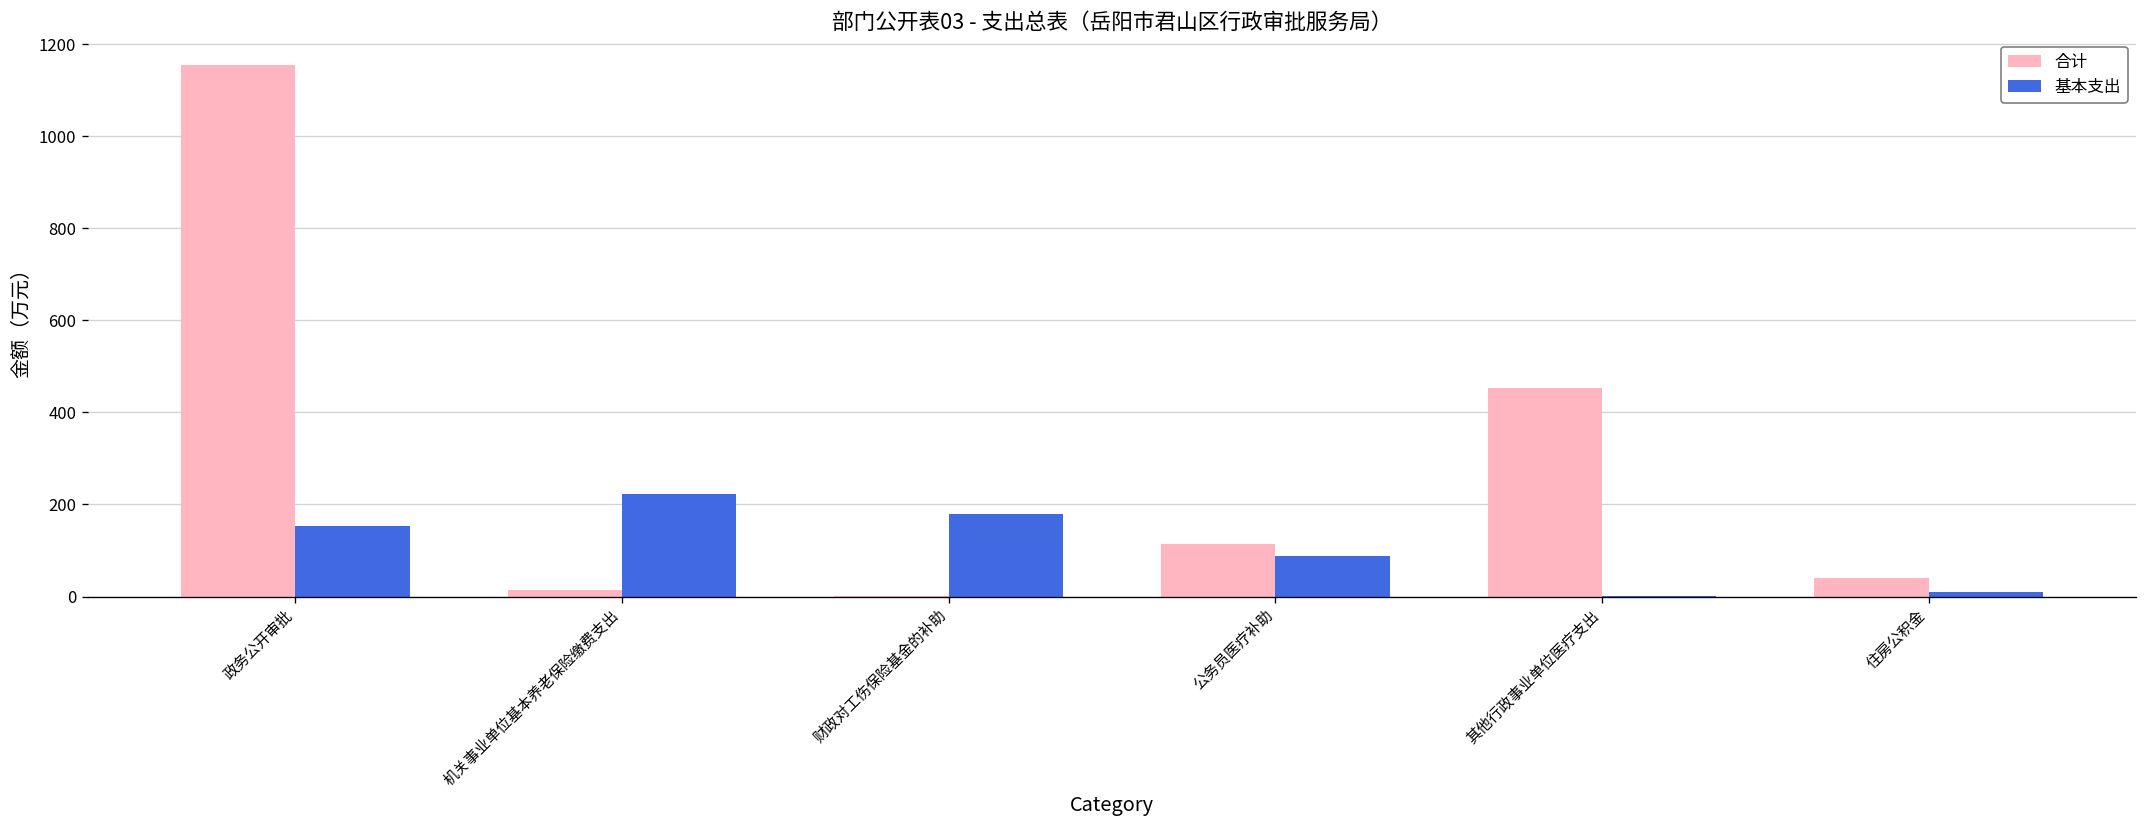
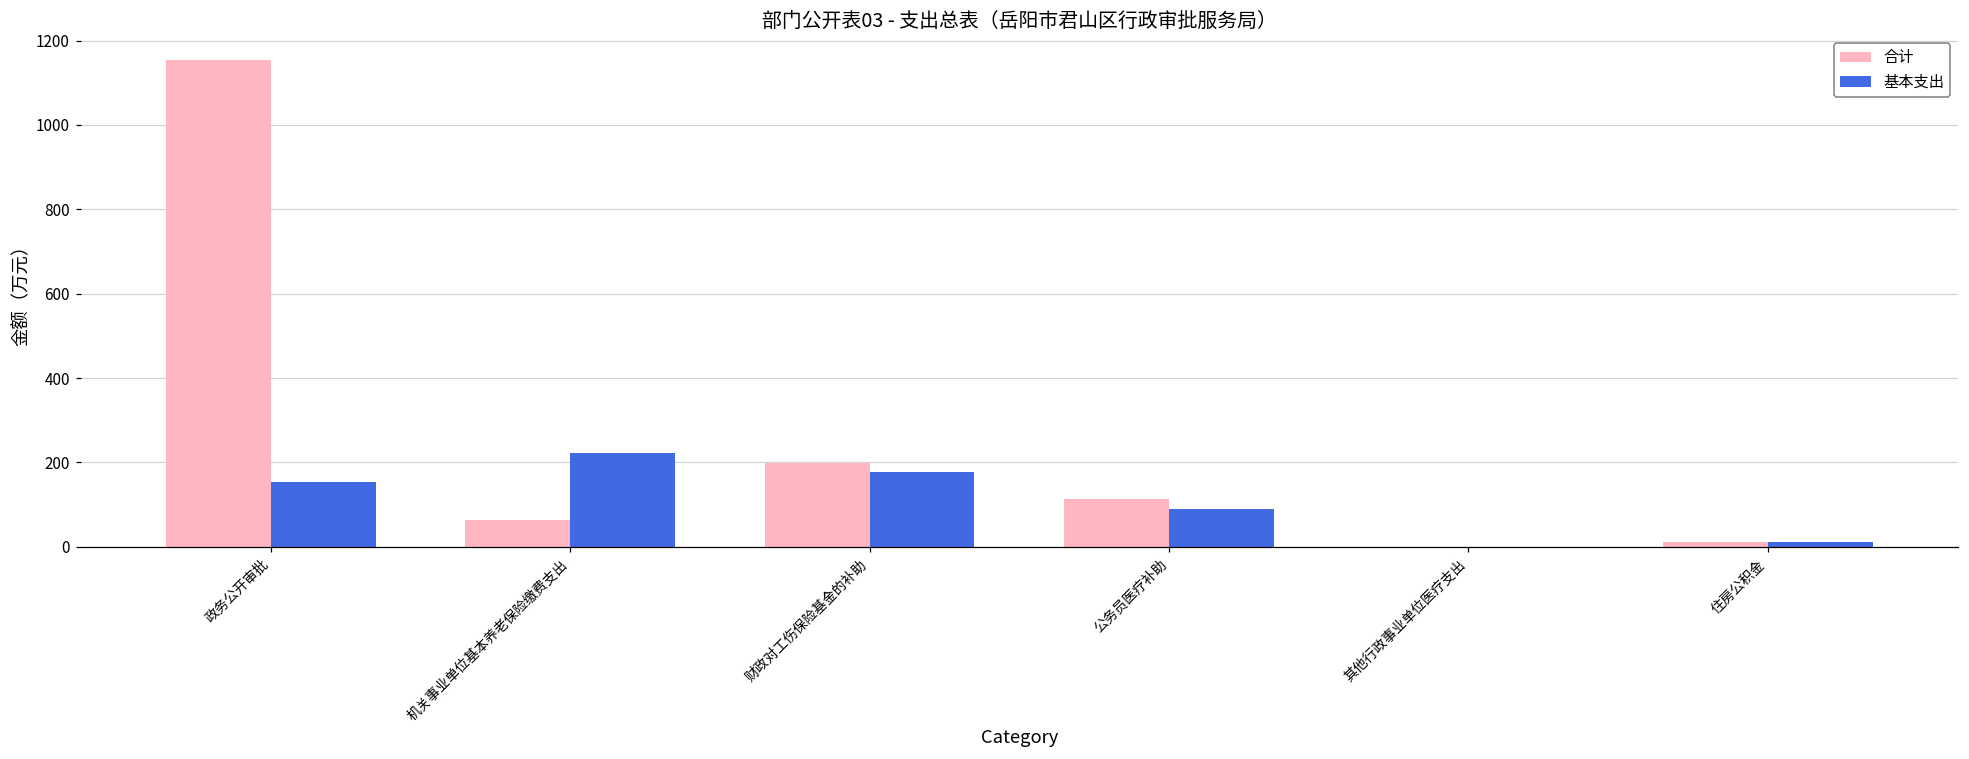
合计, 机关事业单位基本养老保险缴费支出: 10 -> 60
合计, 财政对工伤保险基金的补助: 0 -> 200
合计, 其他行政事业单位医疗支出: 450 -> 0
合计, 住房公积金: 40 -> 10
